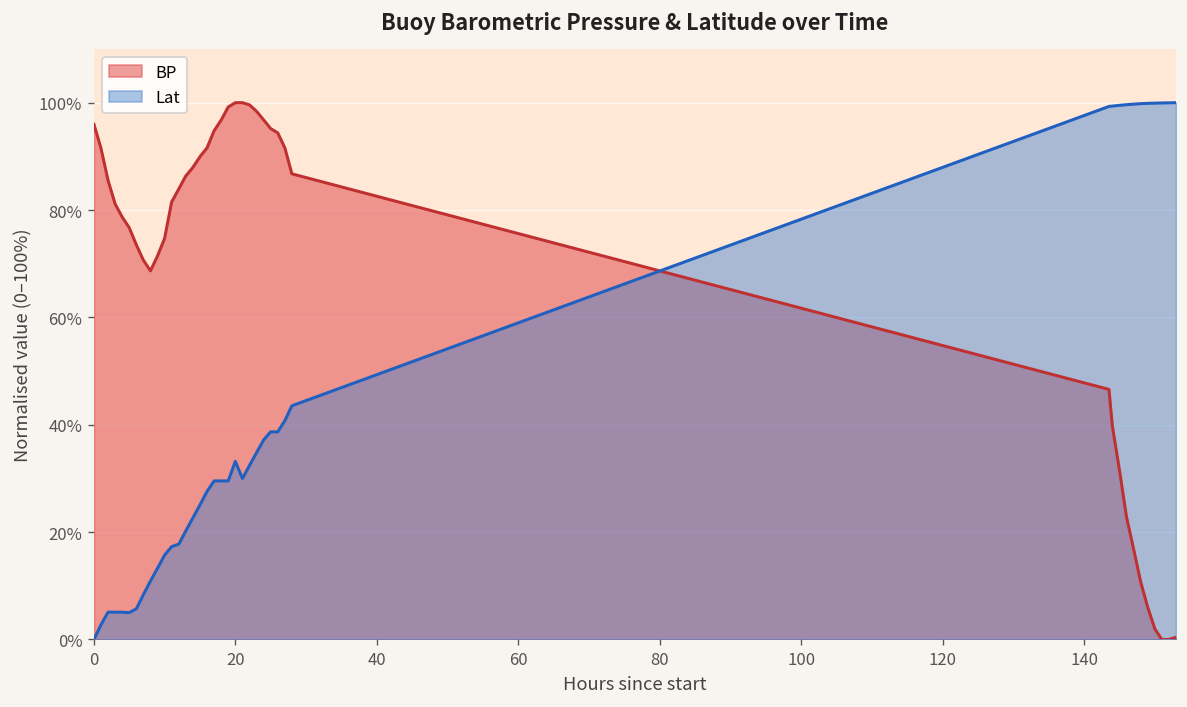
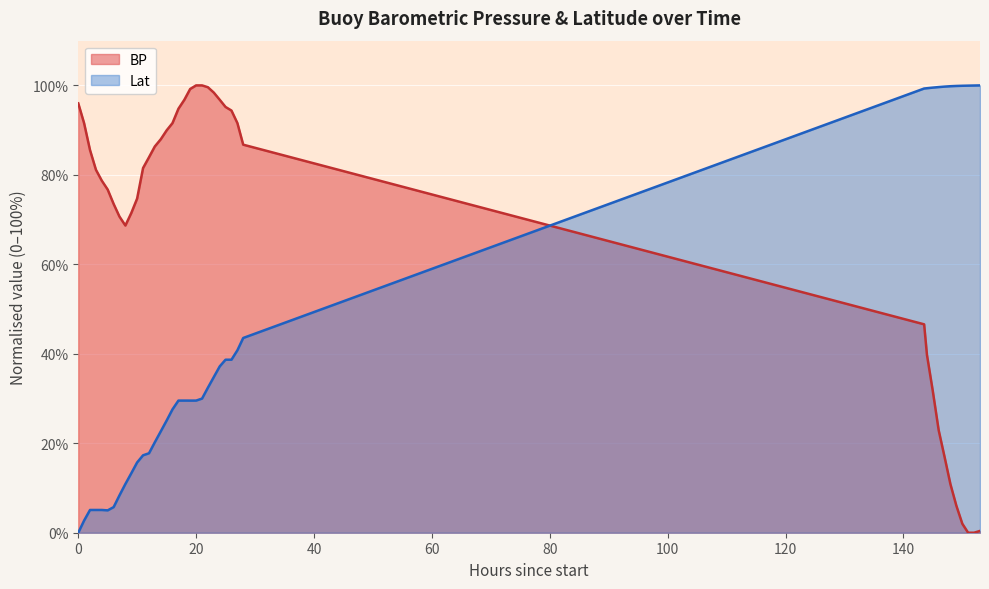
Lat, 20: 33% -> 30%
